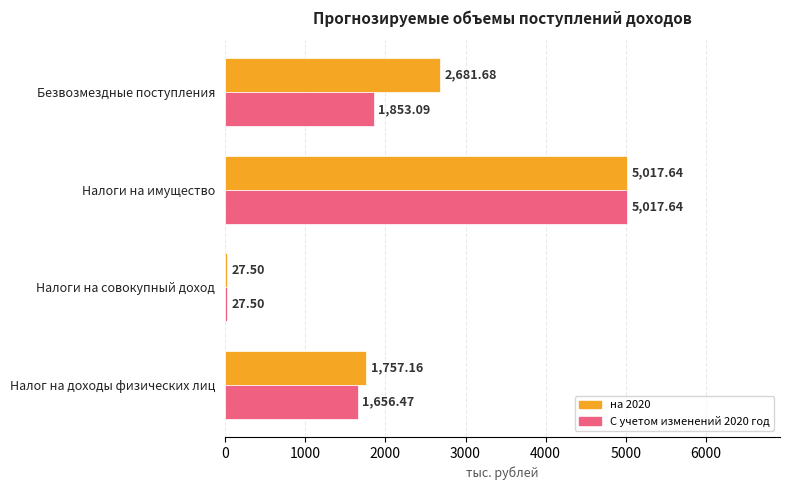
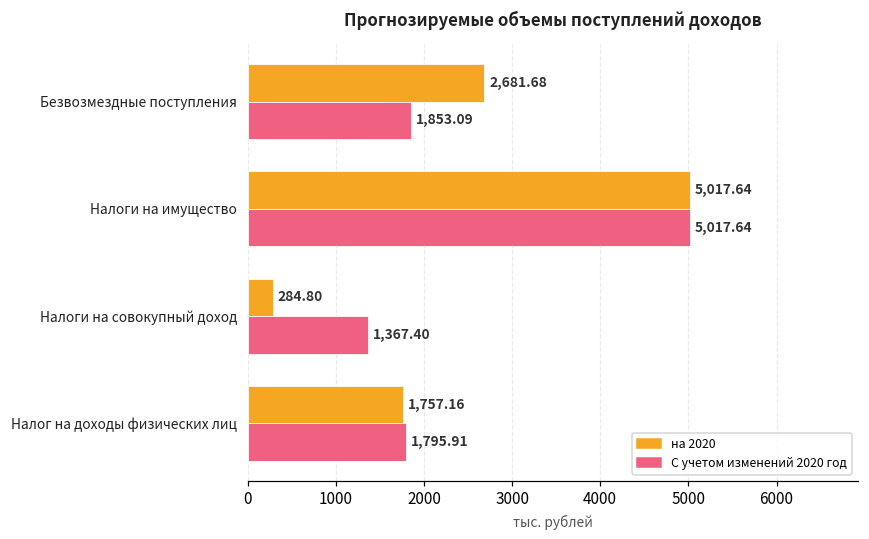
на 2020, Налоги на совокупный доход: 27.50 -> 284.80
С учетом изменений 2020 год, Налоги на совокупный доход: 27.50 -> 1,367.40
С учетом изменений 2020 год, Налог на доходы физических лиц: 1,656.47 -> 1,795.91
